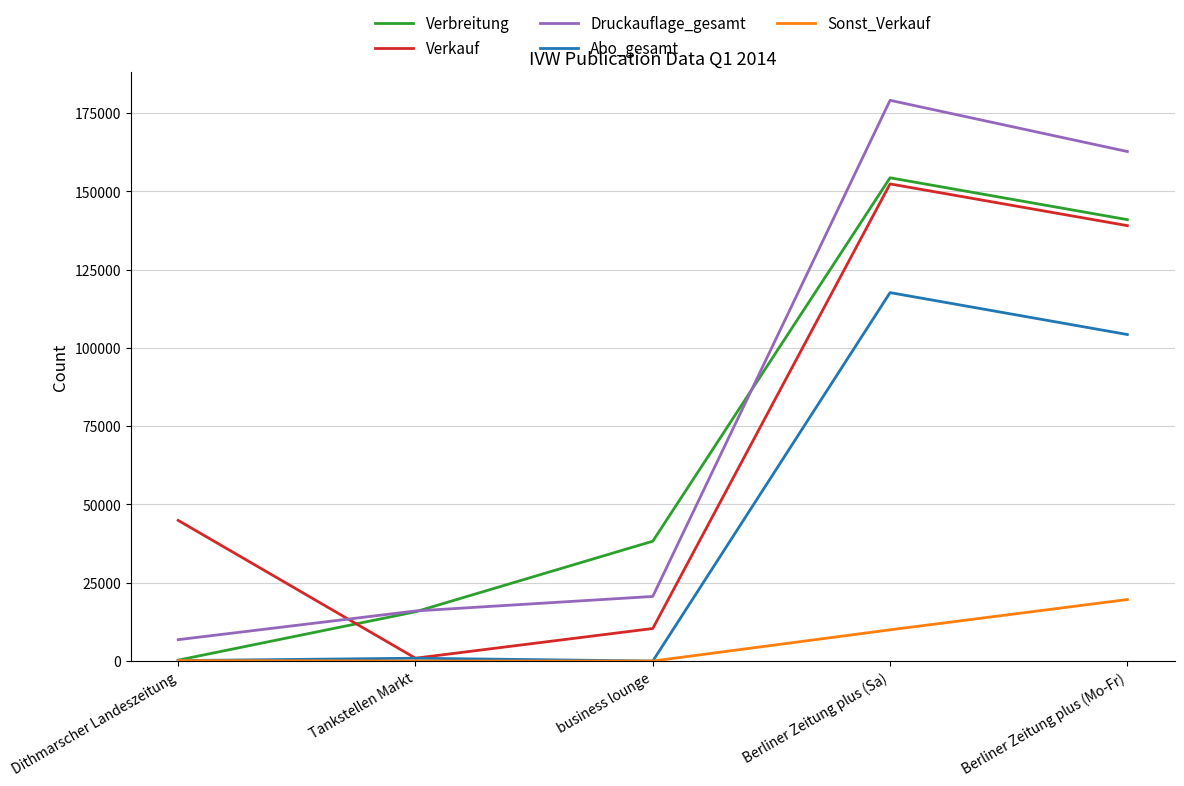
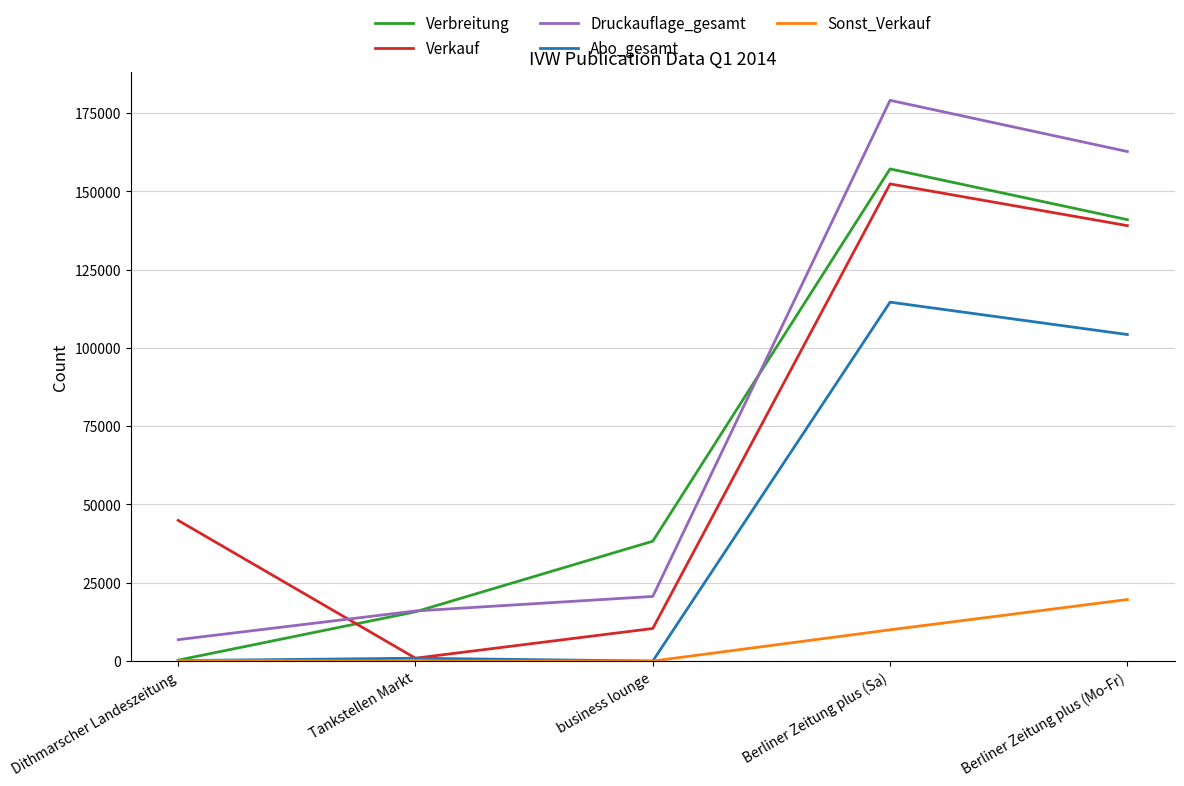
Verbreitung, Berliner Zeitung plus (Sa): 154000 -> 157000
Abo_gesamt, Berliner Zeitung plus (Sa): 118000 -> 115000
